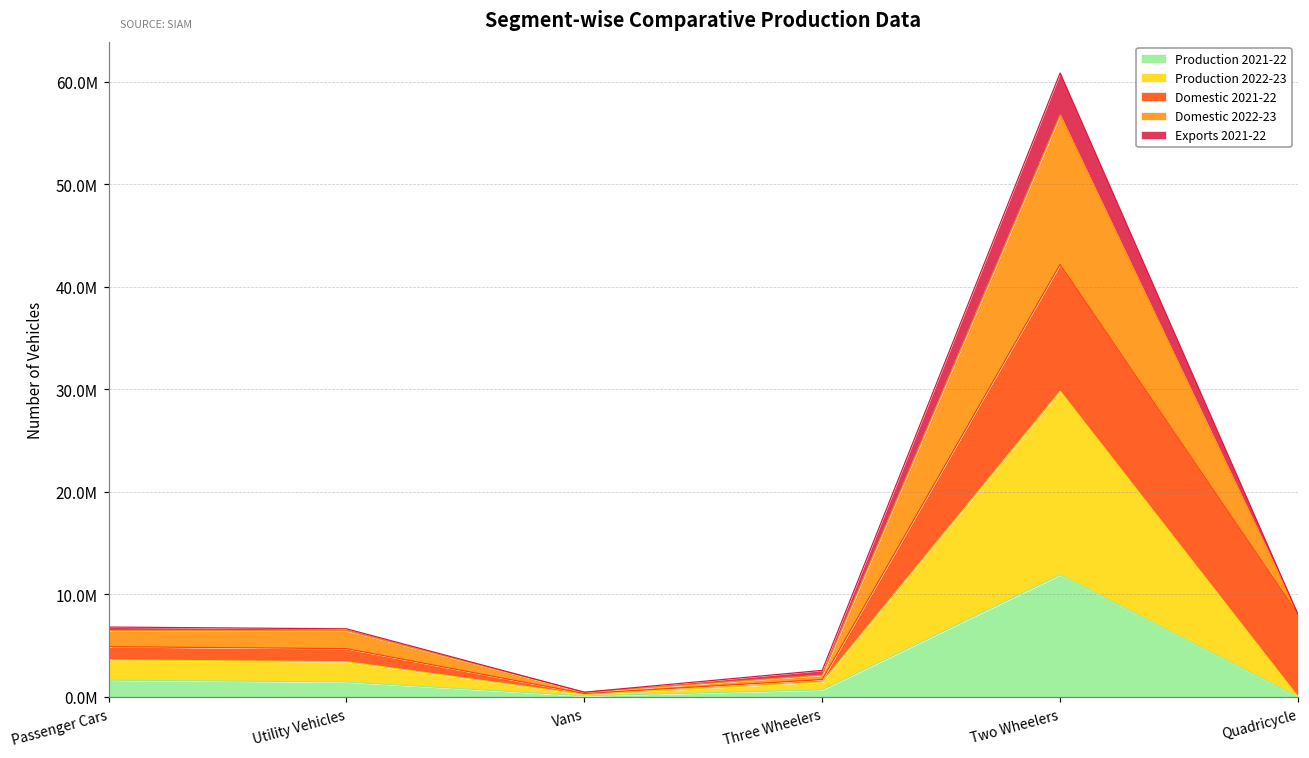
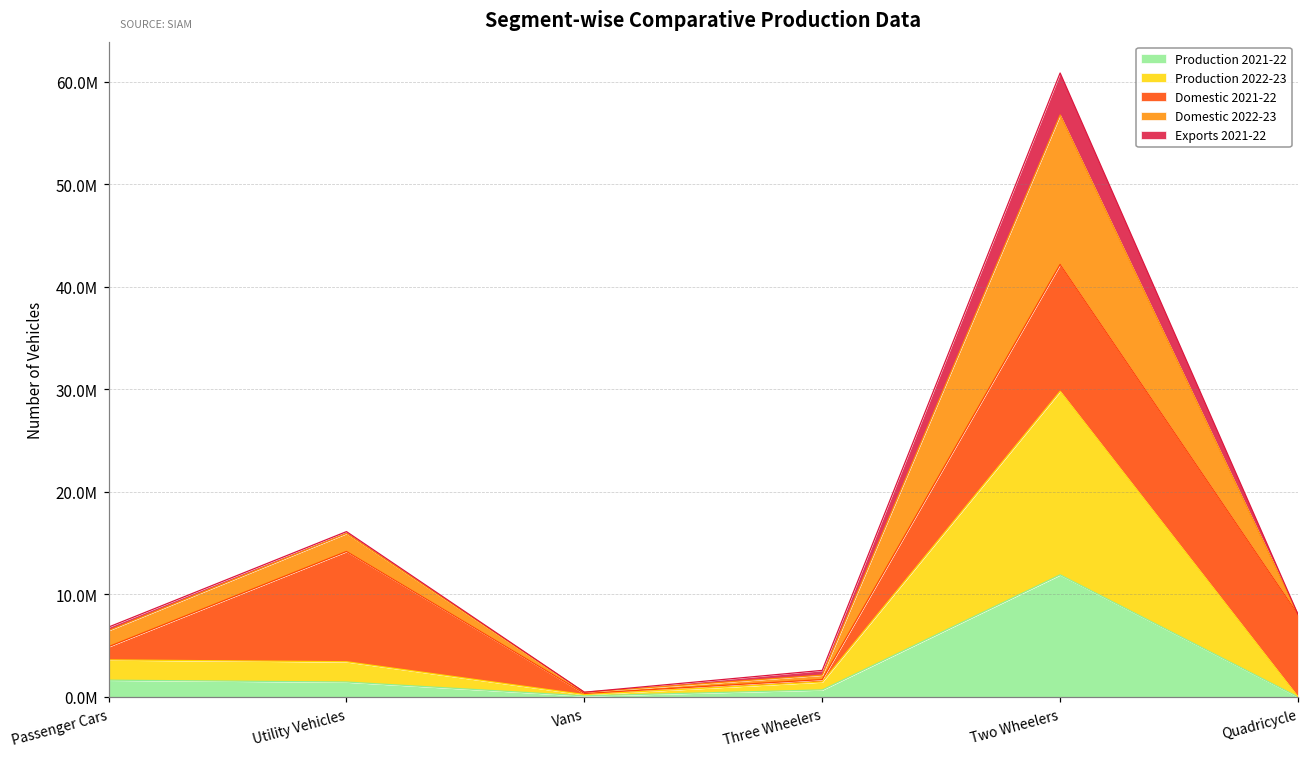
Domestic 2021-22, Utility Vehicles: 1000000 -> 11000000
